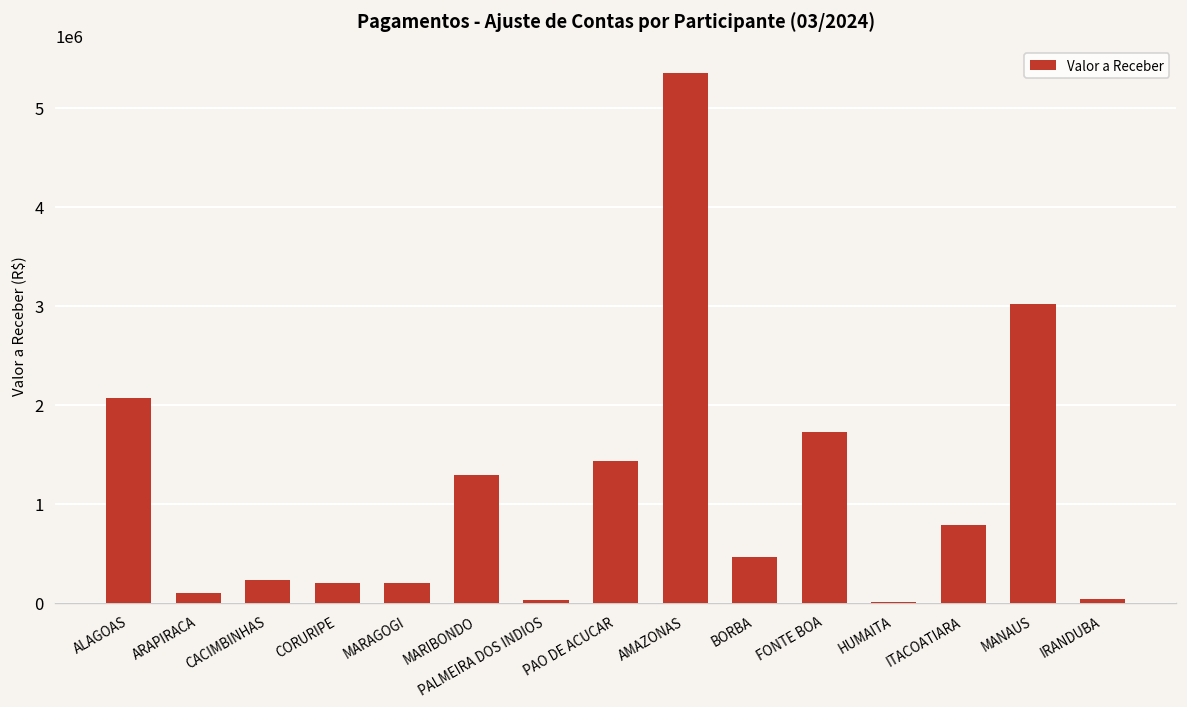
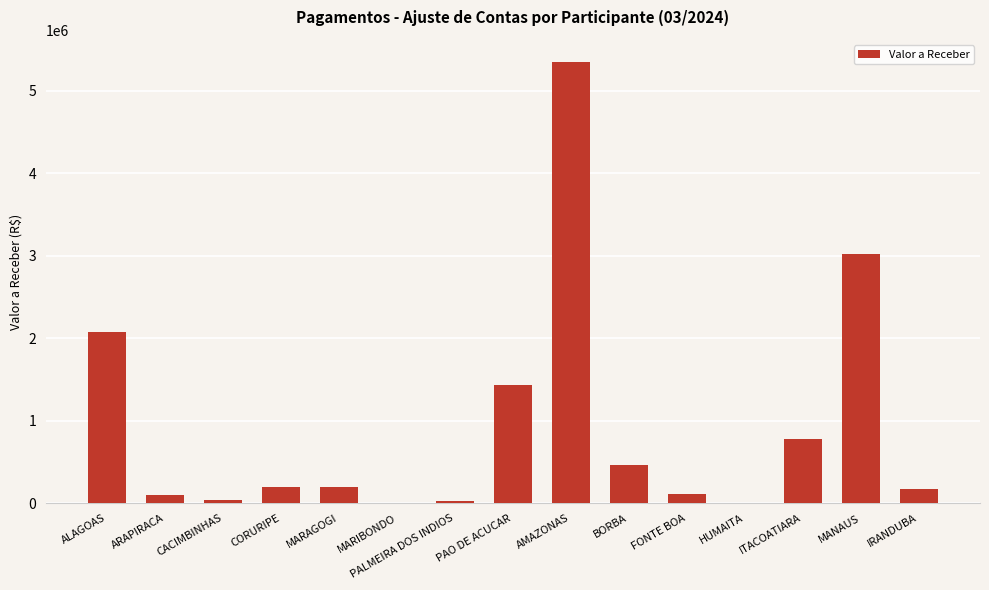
CACIMBINHAS: 200000 -> 0
MARIBONDO: 1300000 -> 0
FONTE BOA: 1700000 -> 100000
IRANDUBA: 0 -> 200000
